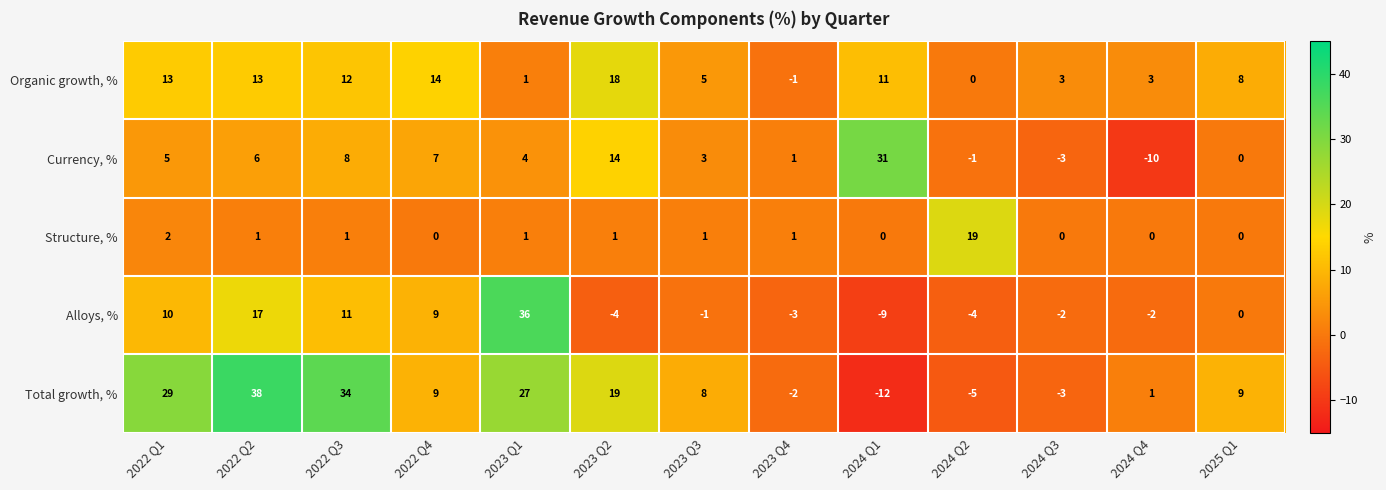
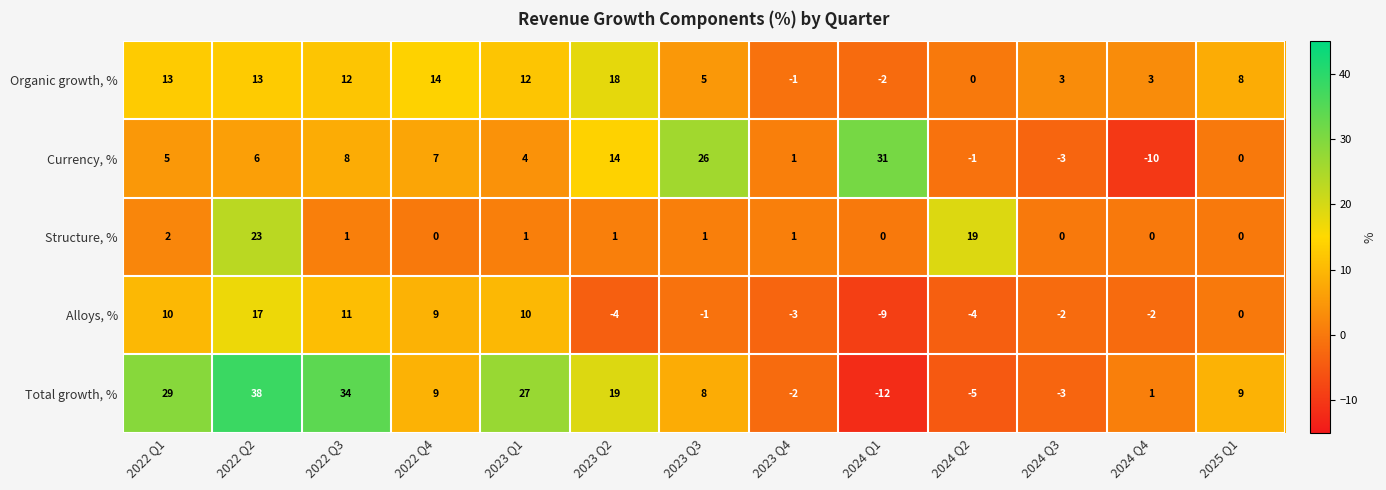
Organic growth, %, 2023 Q1: 1 -> 12
Organic growth, %, 2024 Q1: 11 -> -2
Currency, %, 2023 Q3: 3 -> 26
Structure, %, 2022 Q2: 1 -> 23
Alloys, %, 2023 Q1: 36 -> 10
